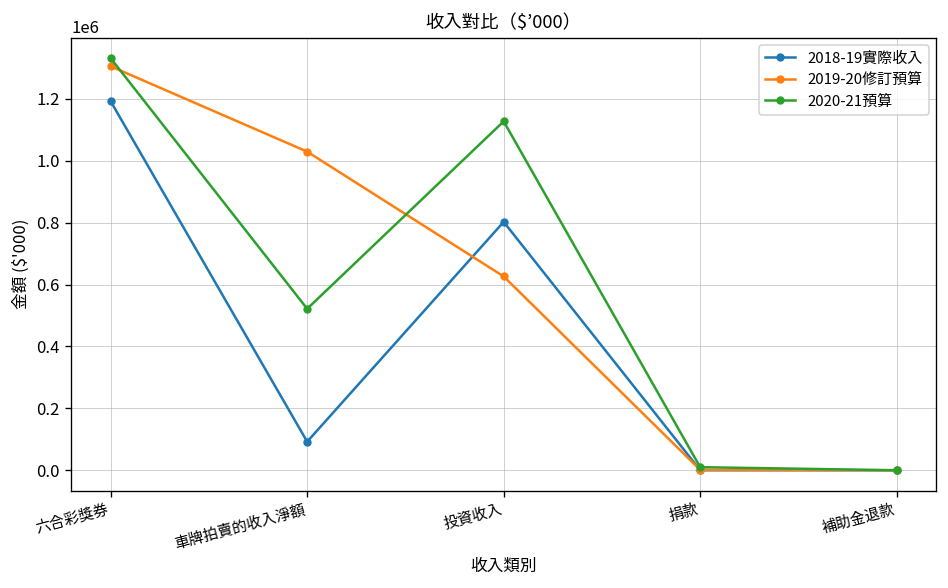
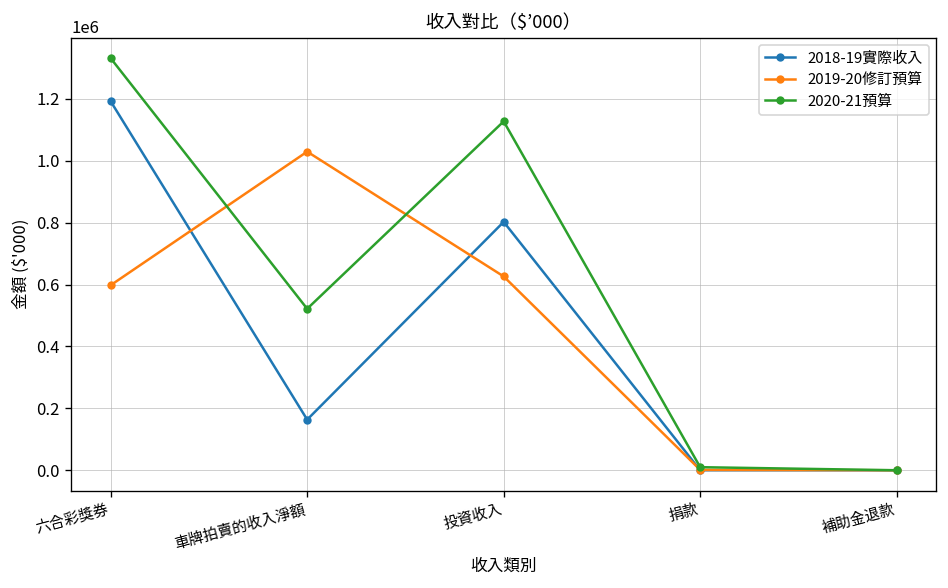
2019-20修訂預算, 六合彩獎券: 1310000 -> 600000
2018-19實際收入, 車牌拍賣的收入淨額: 90000 -> 160000
